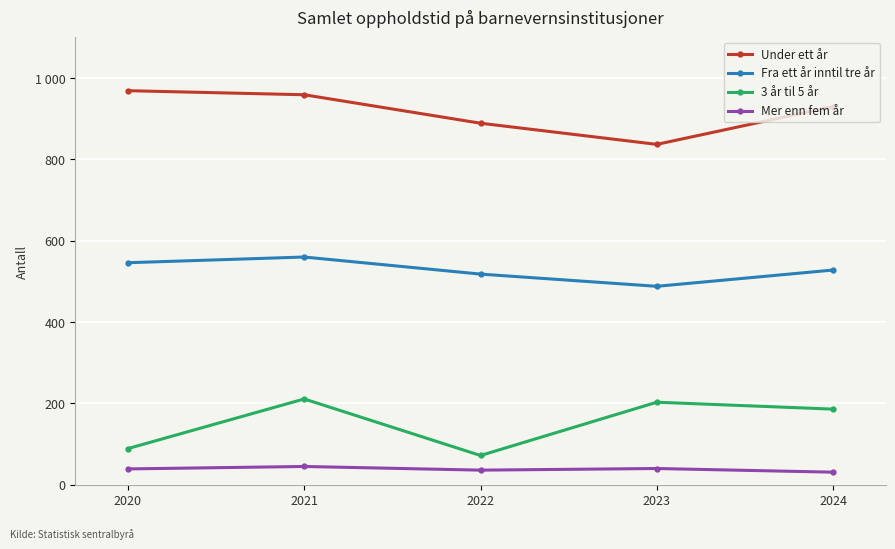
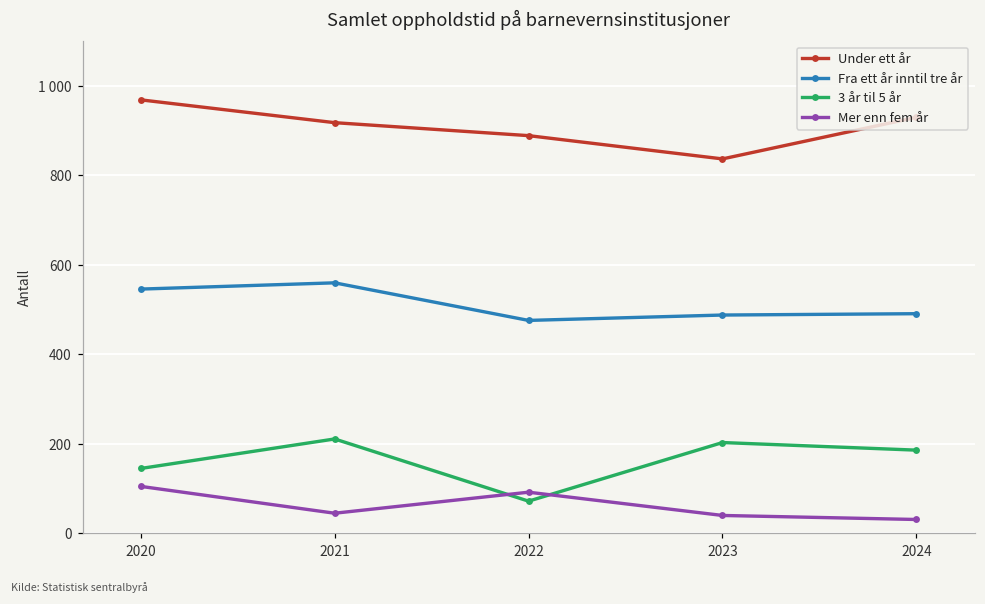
3 år til 5 år, 2020: 90 -> 150
Mer enn fem år, 2020: 40 -> 110
Under ett år, 2021: 960 -> 920
Fra ett år inntil tre år, 2022: 520 -> 480
Mer enn fem år, 2022: 40 -> 90
Fra ett år inntil tre år, 2024: 530 -> 490
